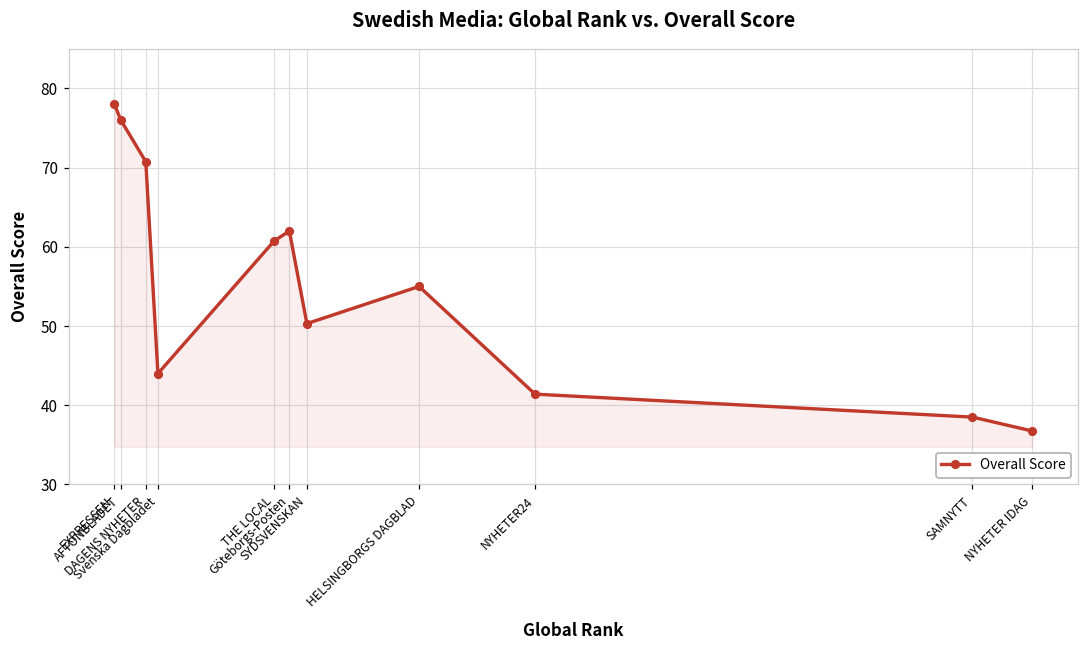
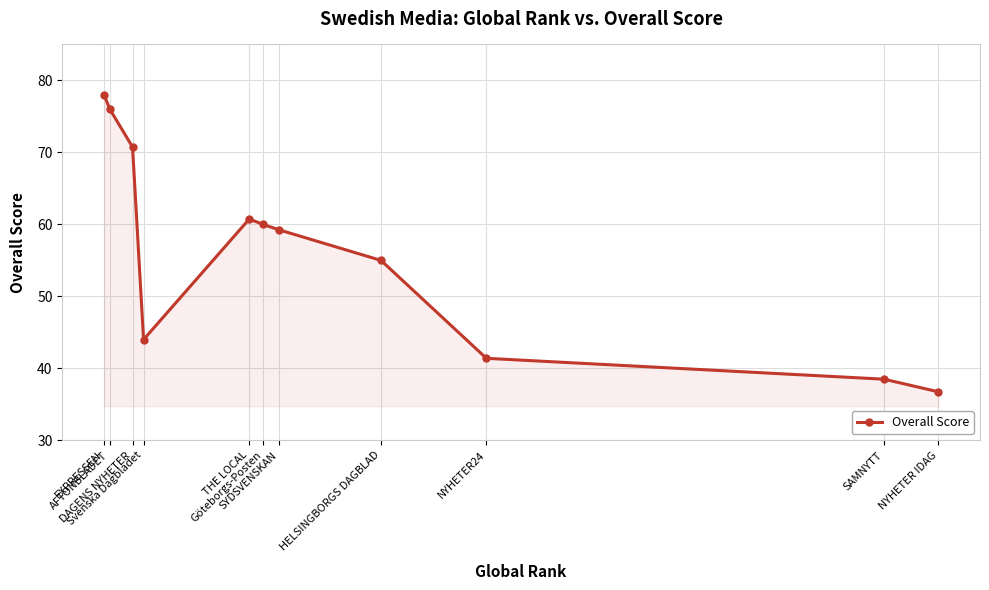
Göteborgs-Posten: 62 -> 60
SYDSVENSKAN: 50 -> 59
